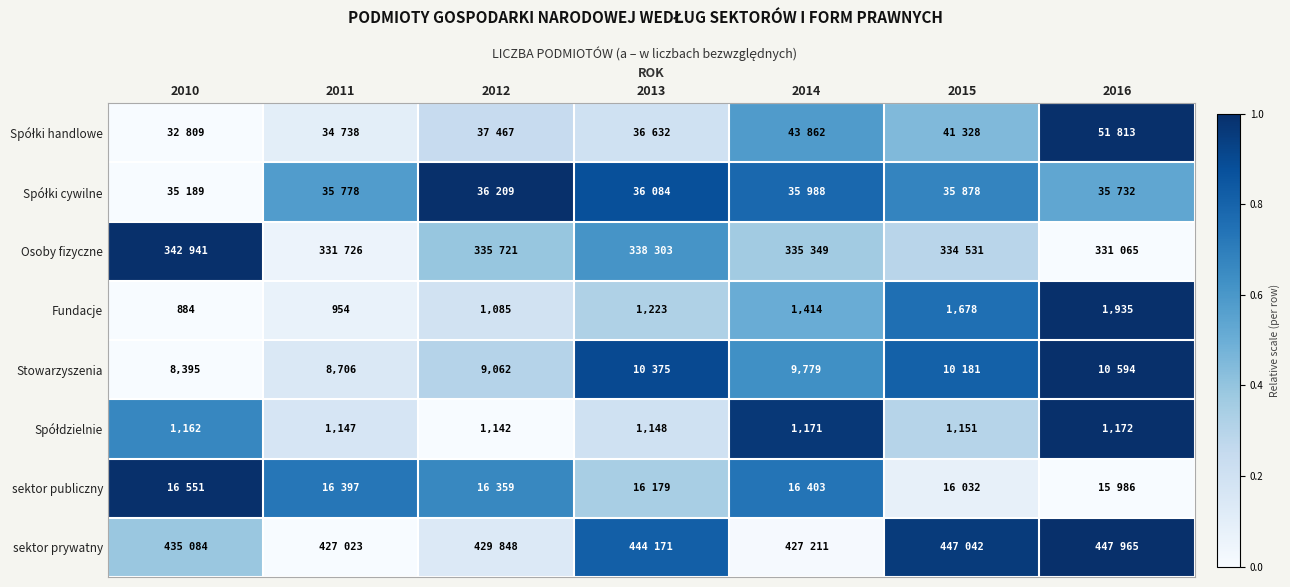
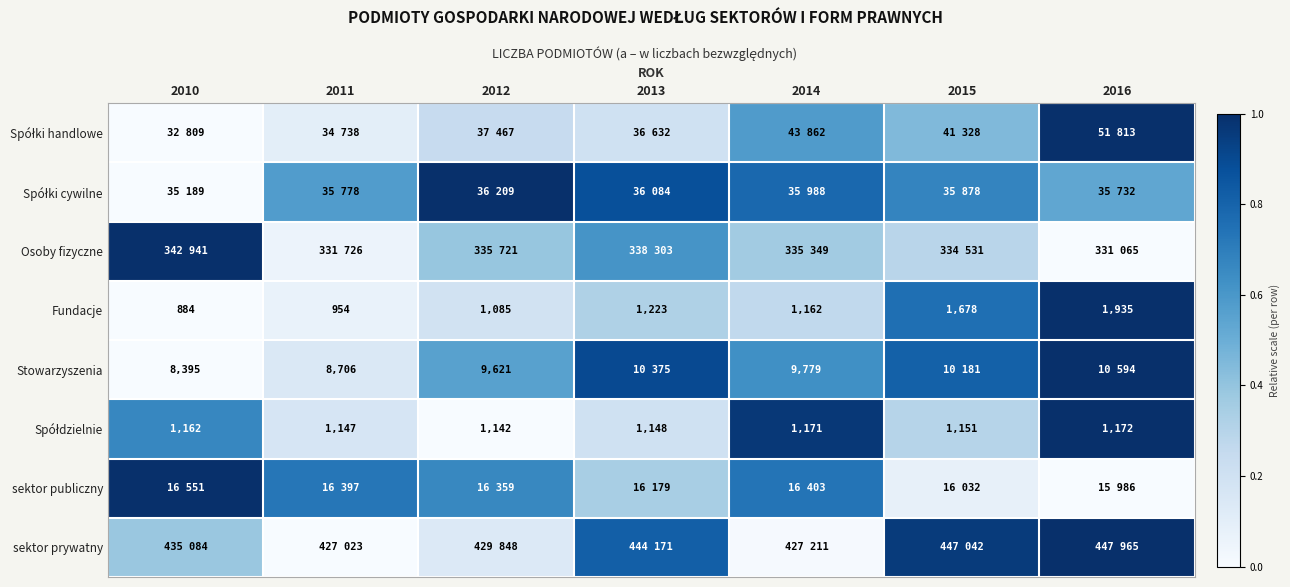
Fundacje, 2014: 1,414 -> 1,162
Stowarzyszenia, 2012: 9,062 -> 9,621
